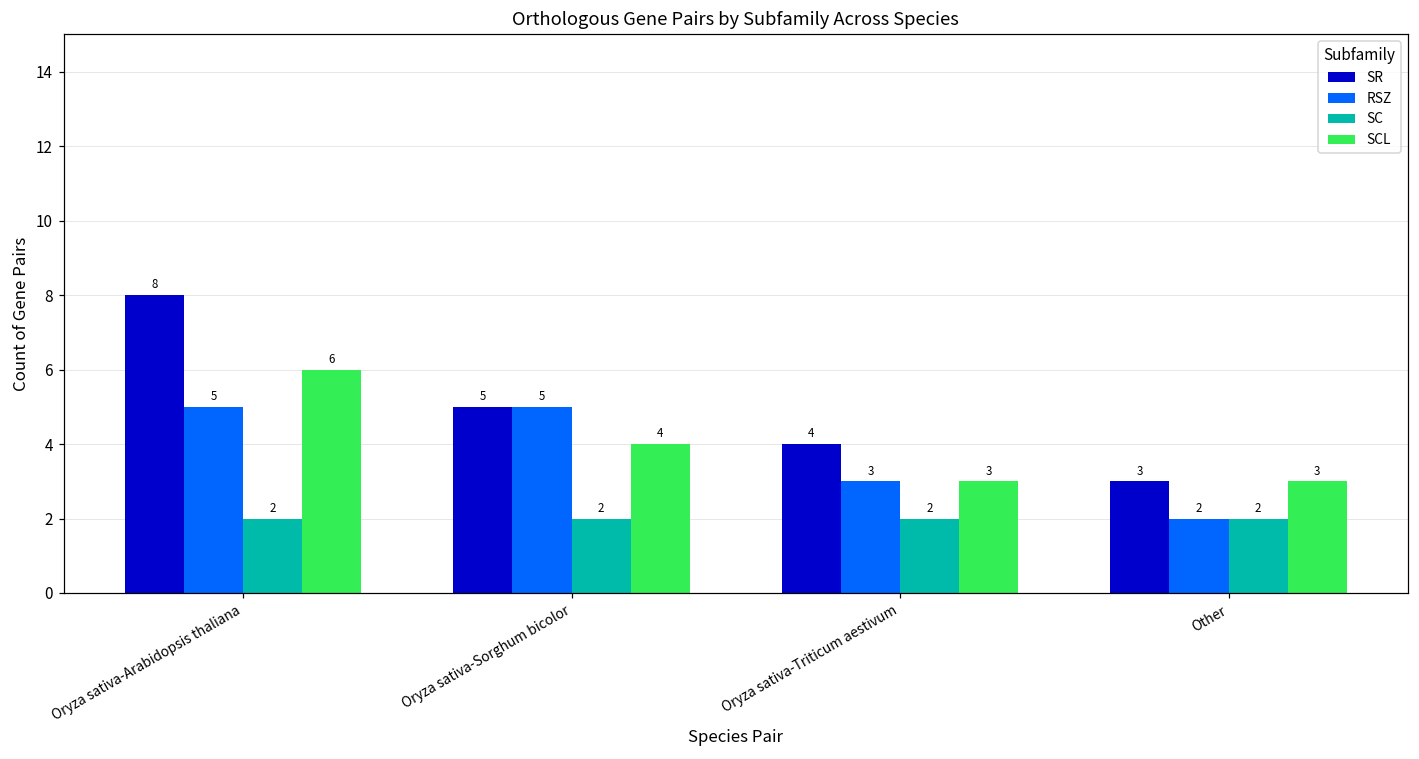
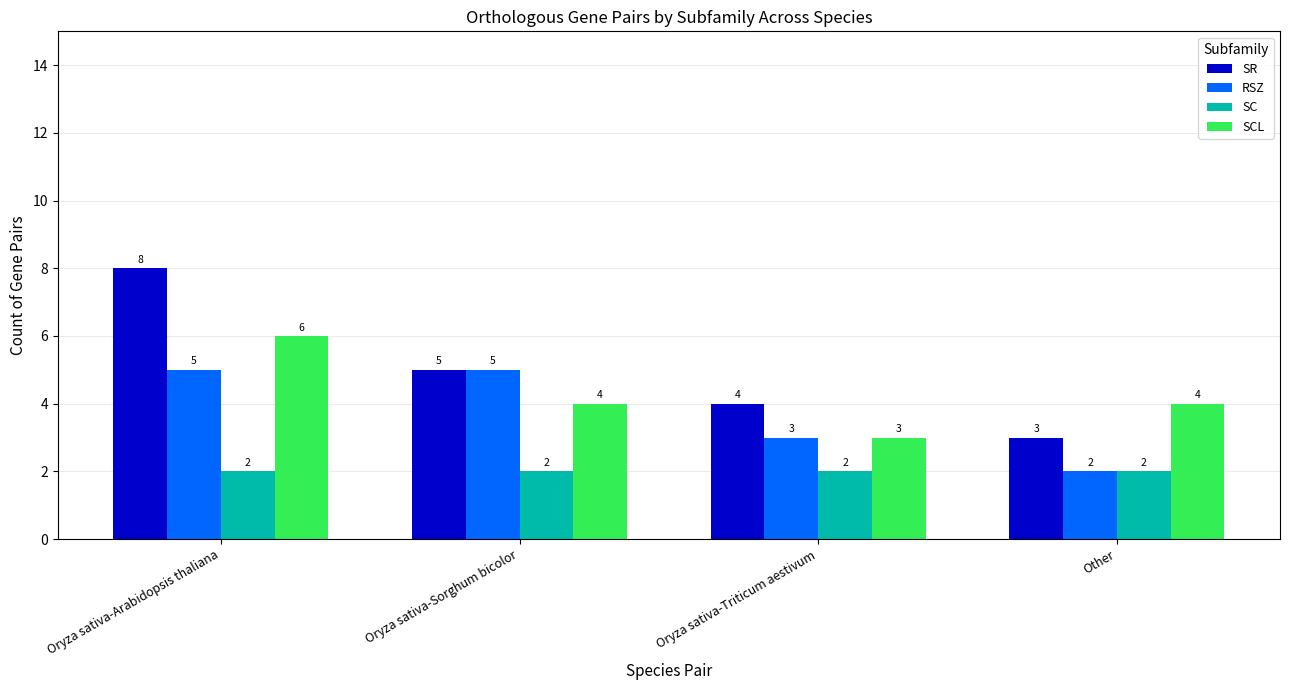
SCL, Other: 3 -> 4
